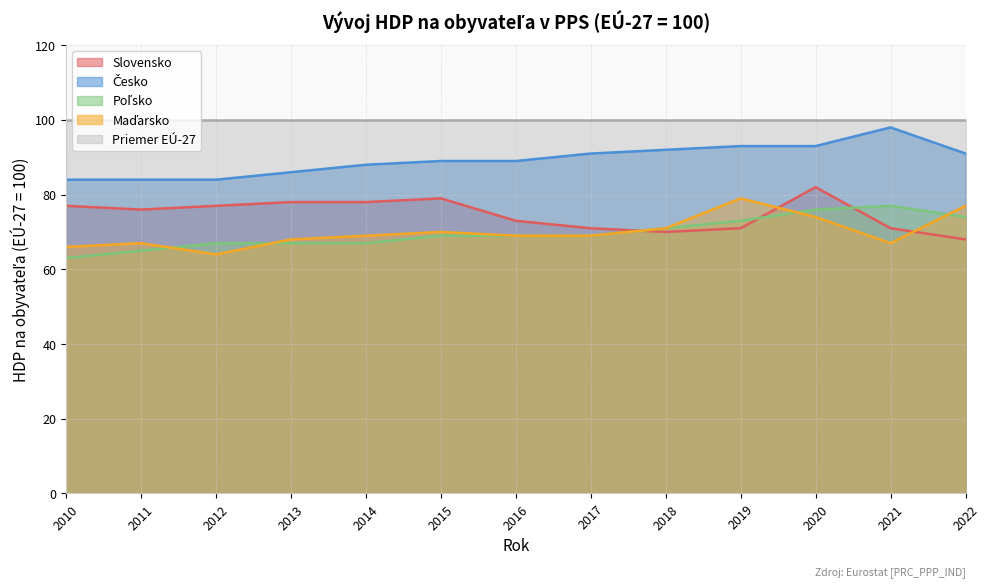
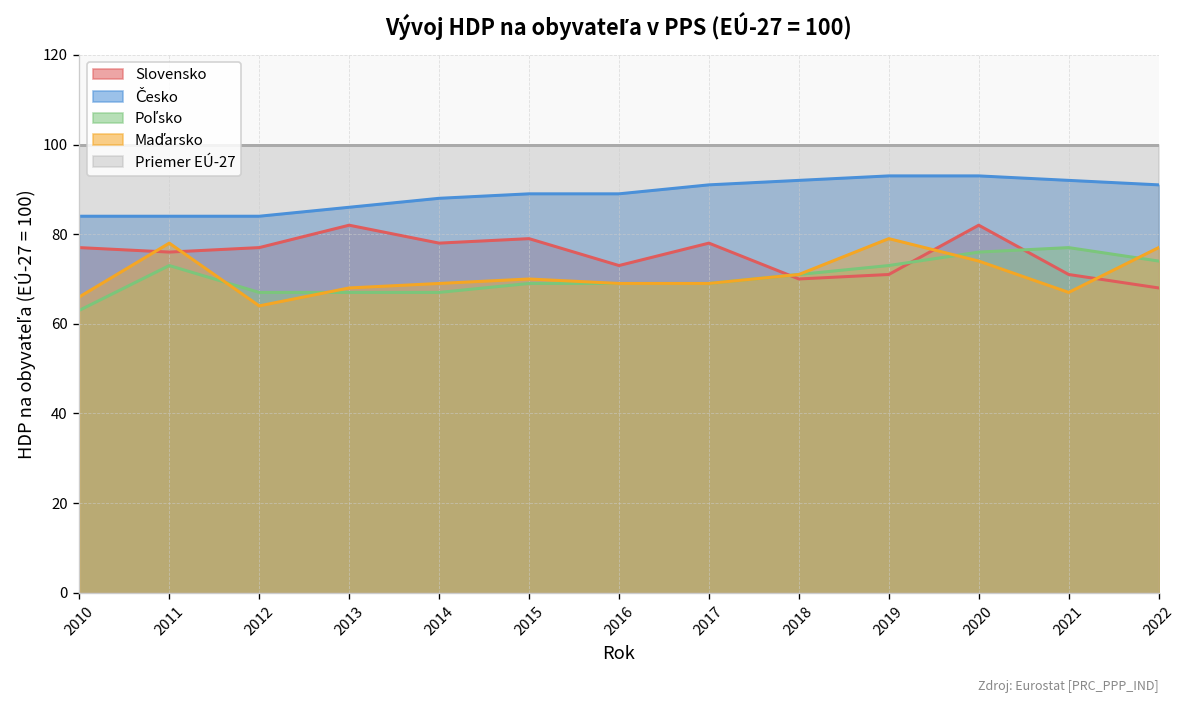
Poľsko, 2011: 65 -> 73
Maďarsko, 2011: 67 -> 78
Slovensko, 2013: 78 -> 82
Slovensko, 2017: 71 -> 78
Česko, 2021: 98 -> 92
